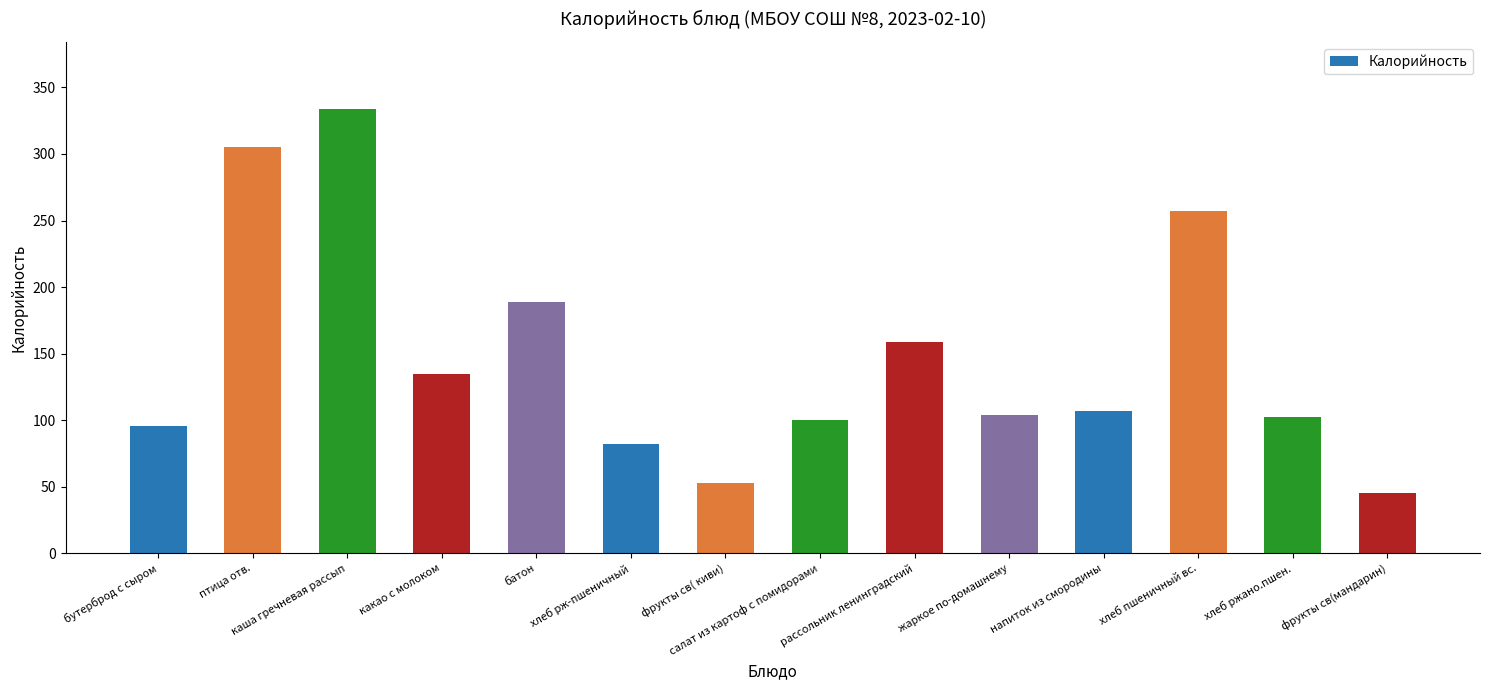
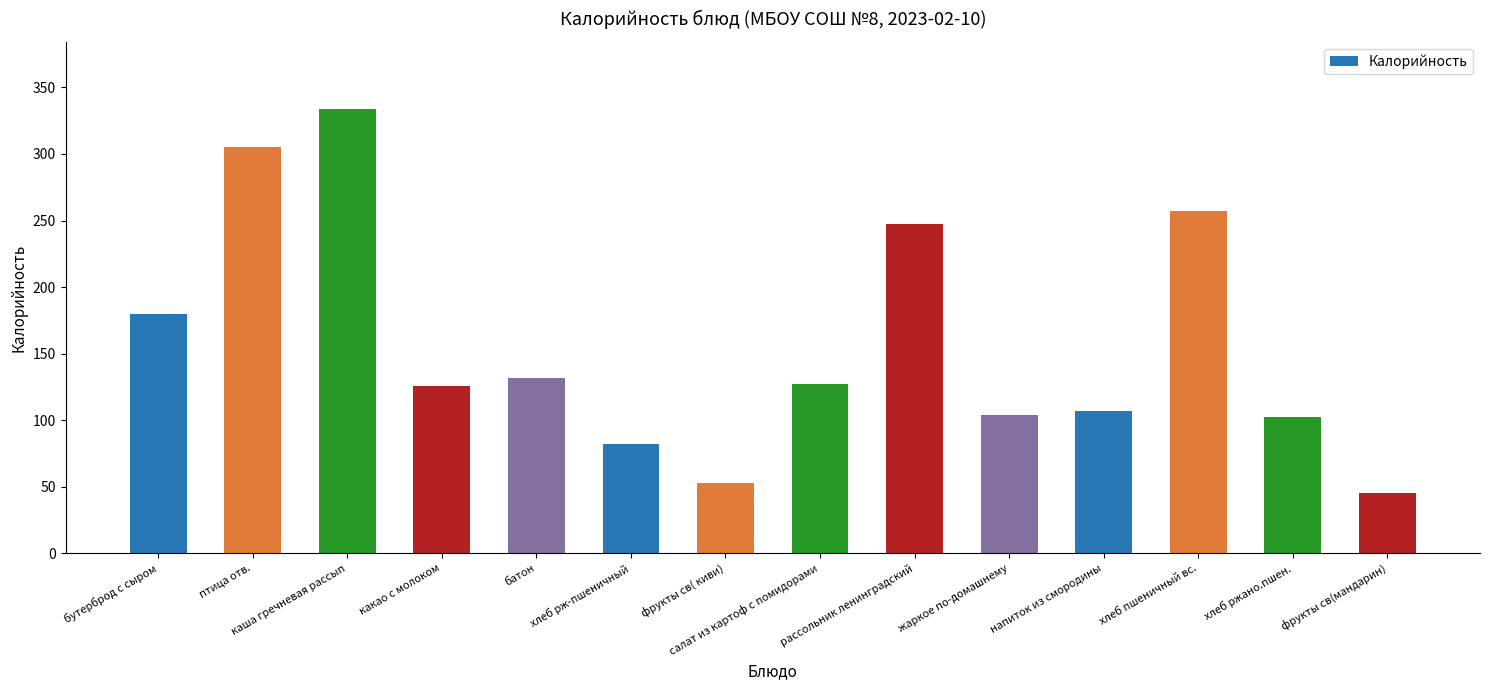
бутерброд с сыром: 96 -> 180
какао с молоком: 135 -> 126
батон: 189 -> 132
салат из картоф с помидорами: 100 -> 127
рассольник ленинградский: 159 -> 247
